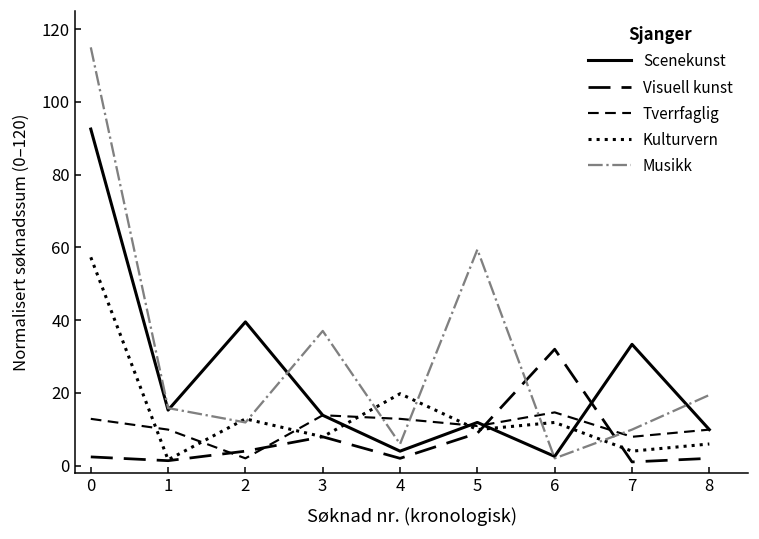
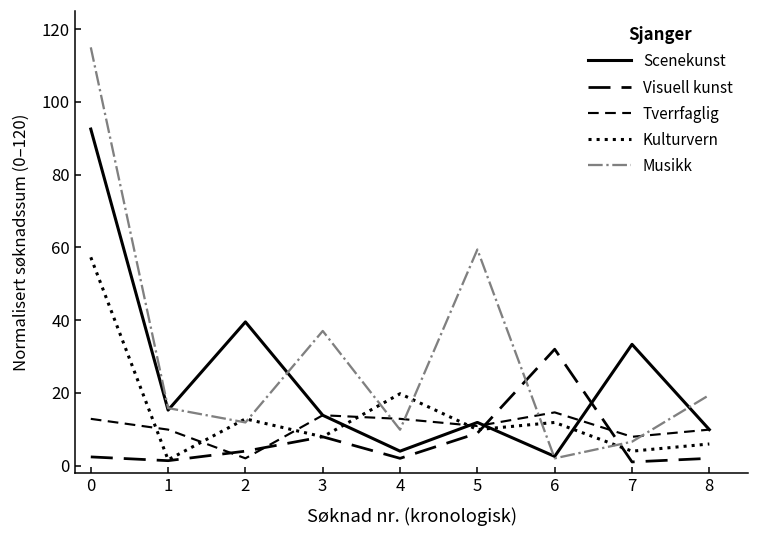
Musikk, 4: 6 -> 10
Musikk, 7: 10 -> 7
